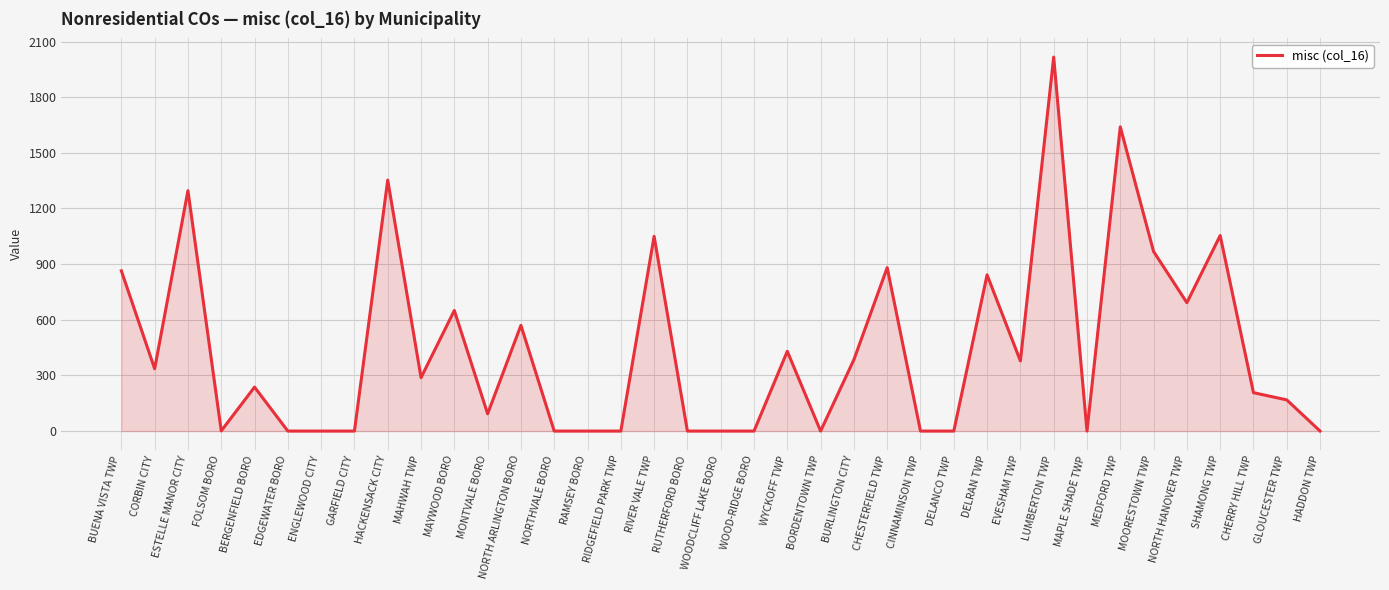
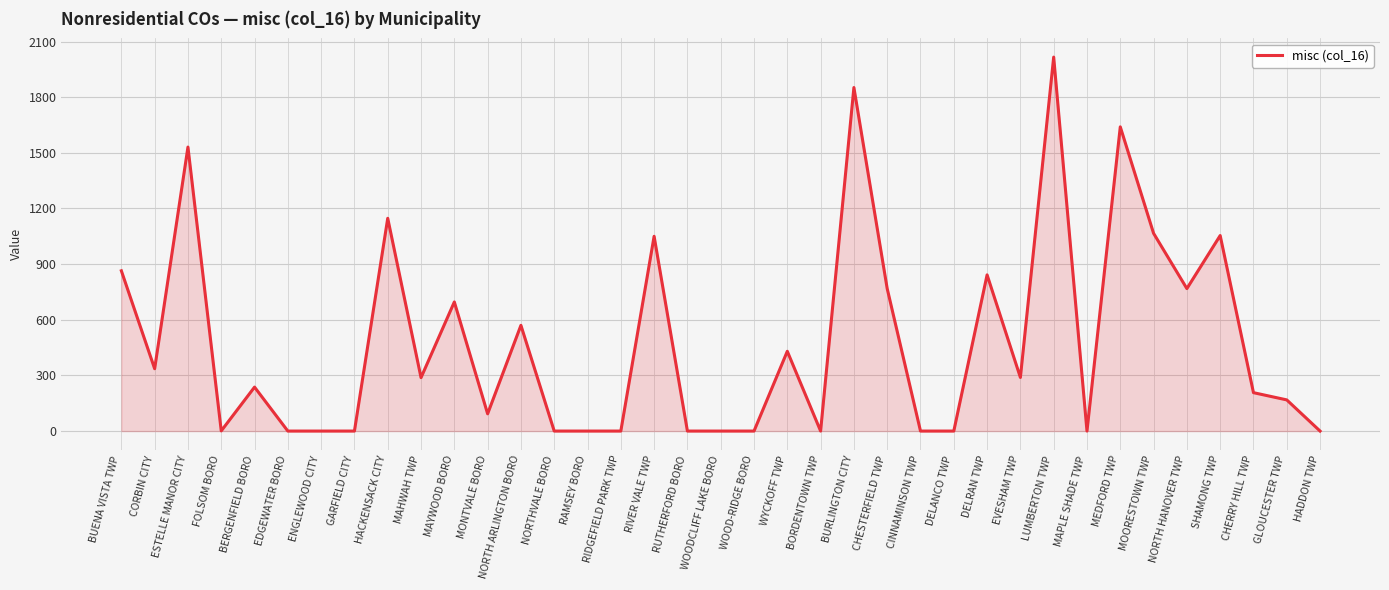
ESTELLE MANOR CITY: 1300 -> 1530
HACKENSACK CITY: 1350 -> 1150
MAYWOOD BORO: 650 -> 700
BURLINGTON CITY: 390 -> 1850
CHESTERFIELD TWP: 880 -> 770
EVESHAM TWP: 380 -> 290
MOORESTOWN TWP: 970 -> 1070
NORTH HANOVER TWP: 690 -> 770
